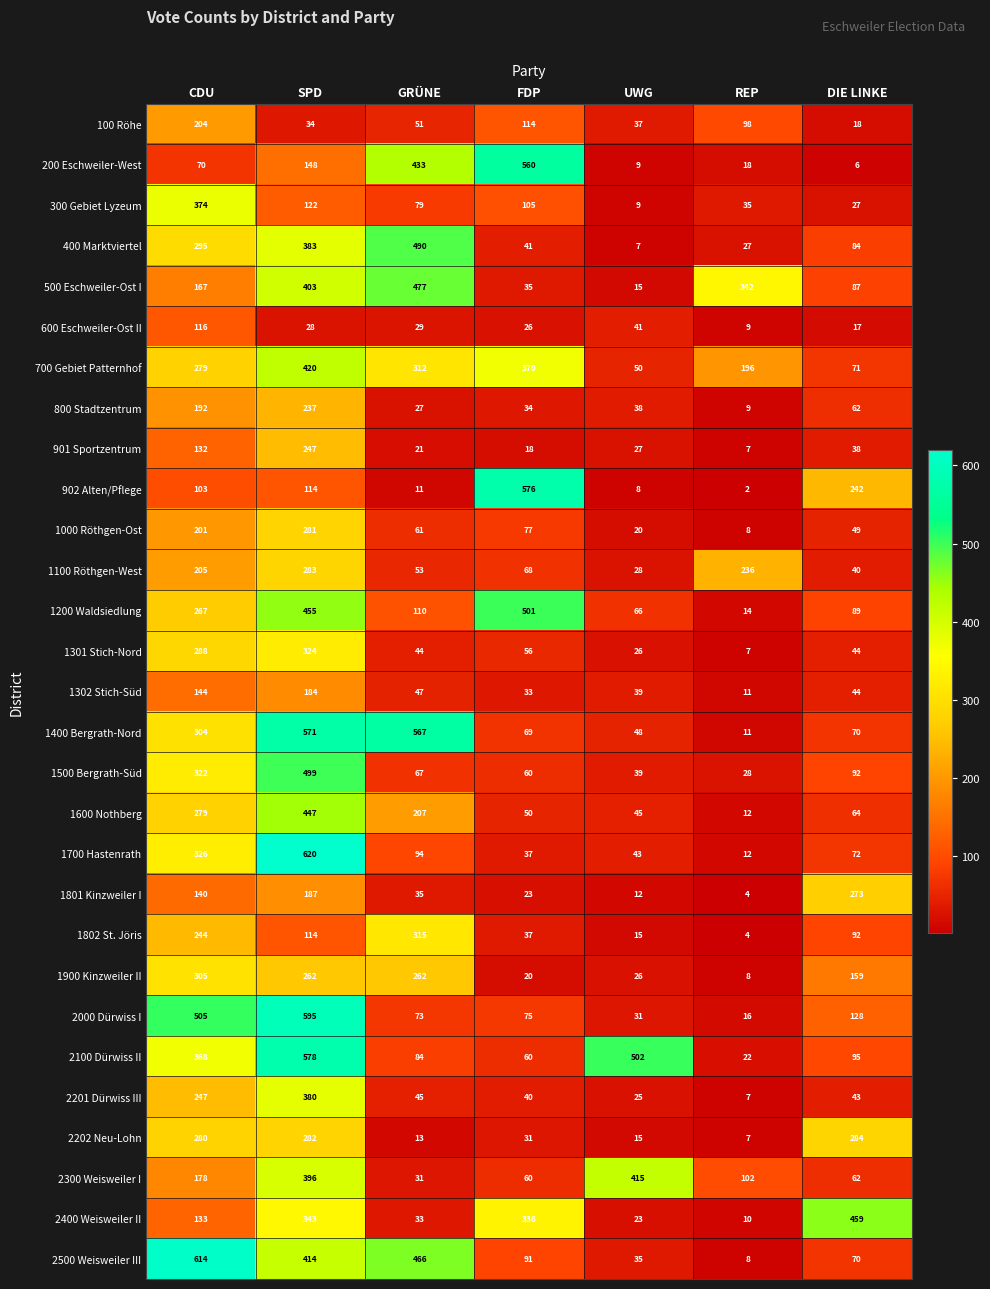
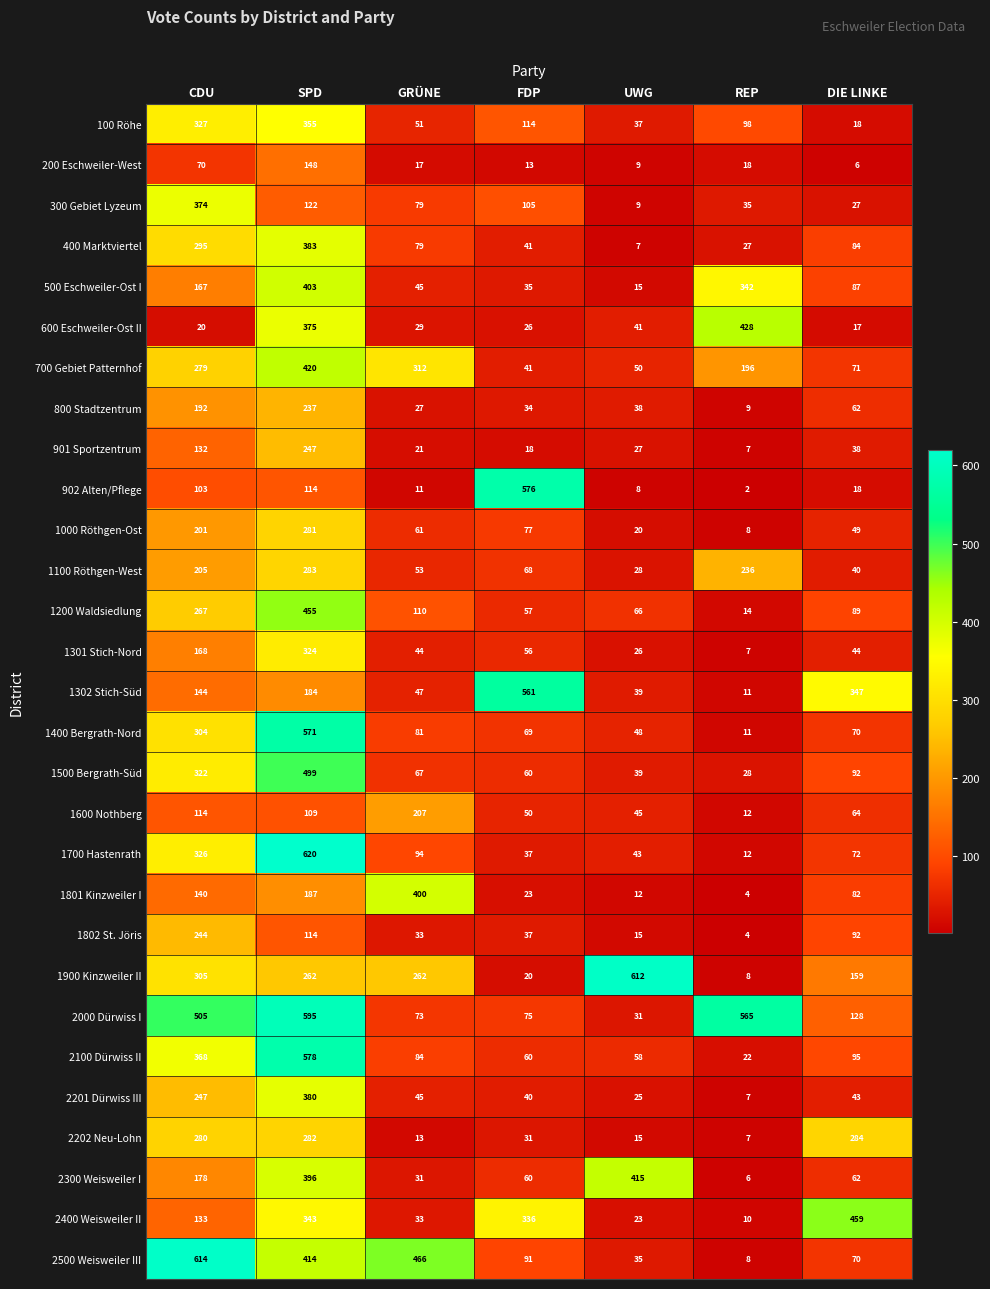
100 Röhe, CDU: 204 -> 327
100 Röhe, SPD: 34 -> 355
200 Eschweiler-West, GRÜNE: 433 -> 17
200 Eschweiler-West, FDP: 560 -> 13
400 Marktviertel, GRÜNE: 490 -> 79
500 Eschweiler-Ost I, GRÜNE: 477 -> 45
600 Eschweiler-Ost II, CDU: 116 -> 20
600 Eschweiler-Ost II, SPD: 28 -> 375
600 Eschweiler-Ost II, REP: 9 -> 428
700 Gebiet Patternhof, FDP: 370 -> 41
902 Alten/Pflege, DIE LINKE: 242 -> 18
1200 Waldsiedlung, FDP: 501 -> 57
1301 Stich-Nord, CDU: 288 -> 168
1302 Stich-Süd, FDP: 33 -> 561
1302 Stich-Süd, DIE LINKE: 44 -> 347
1400 Bergrath-Nord, GRÜNE: 567 -> 81
1600 Nothberg, CDU: 279 -> 114
1600 Nothberg, SPD: 447 -> 109
1801 Kinzweiler I, GRÜNE: 35 -> 400
1801 Kinzweiler I, DIE LINKE: 273 -> 82
1802 St. Jöris, GRÜNE: 315 -> 33
1900 Kinzweiler II, UWG: 26 -> 612
2000 Dürwiss I, REP: 16 -> 565
2100 Dürwiss II, UWG: 502 -> 58
2300 Weisweiler I, REP: 102 -> 6
